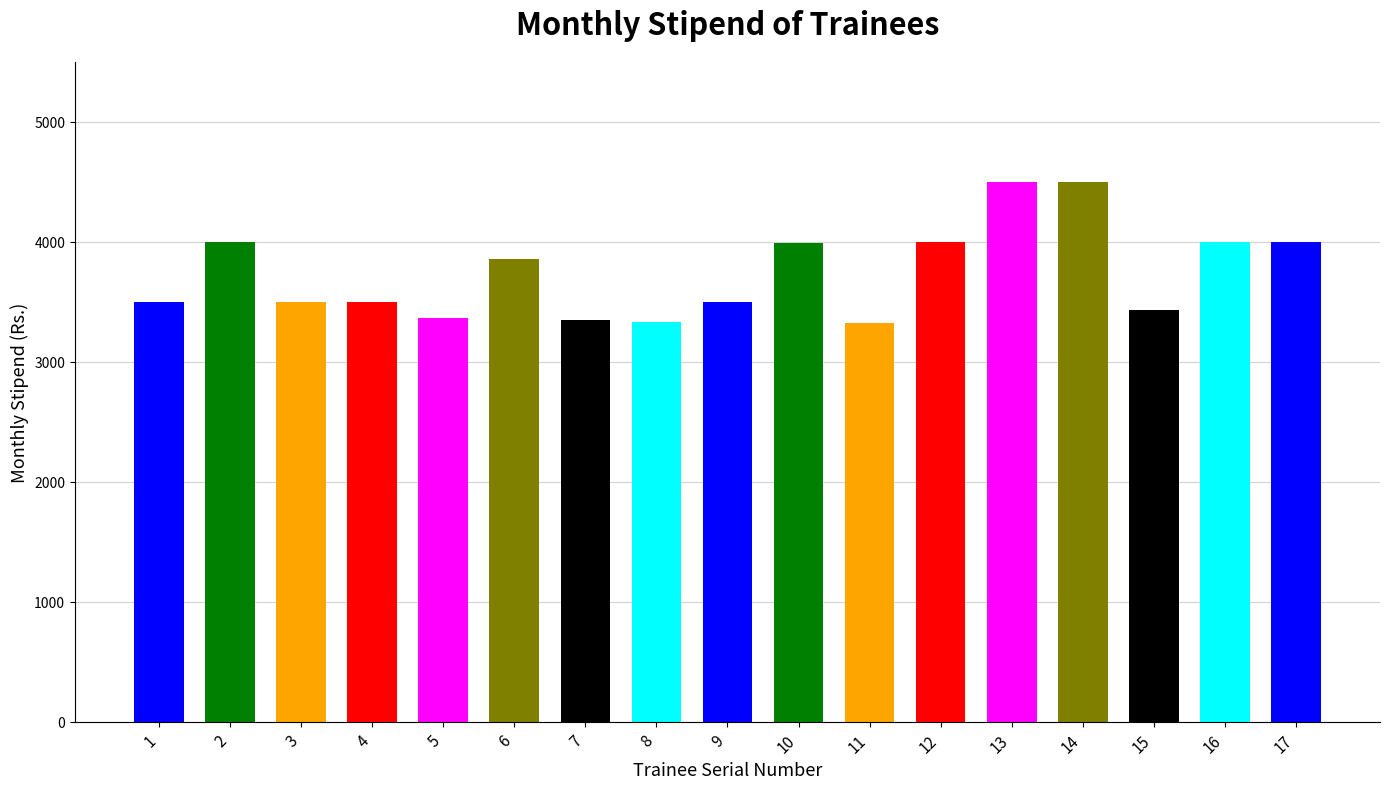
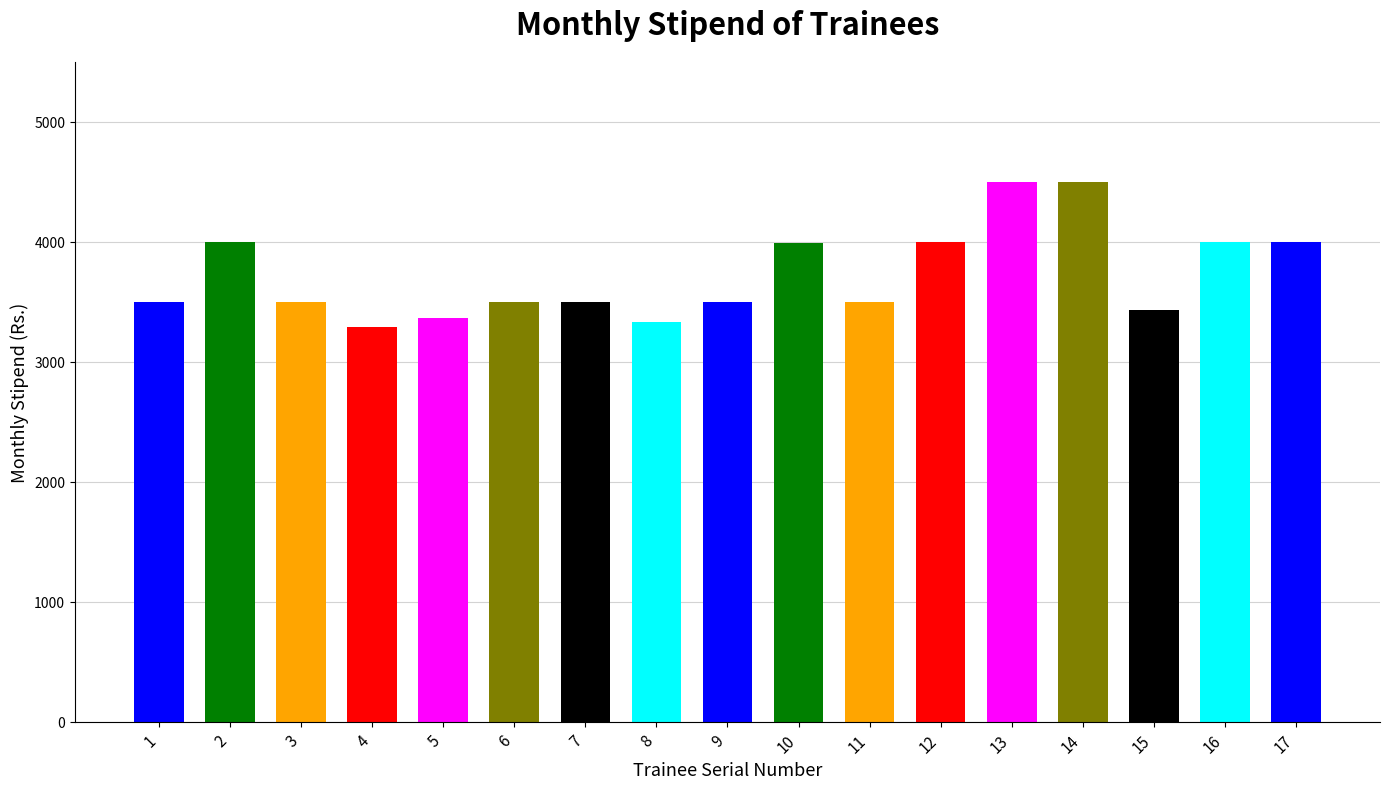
4: 3500 -> 3290
6: 3860 -> 3500
7: 3350 -> 3500
11: 3330 -> 3500
